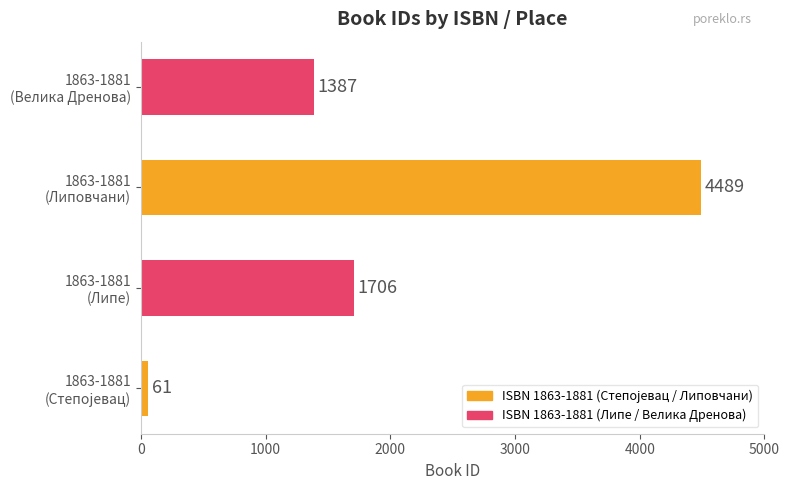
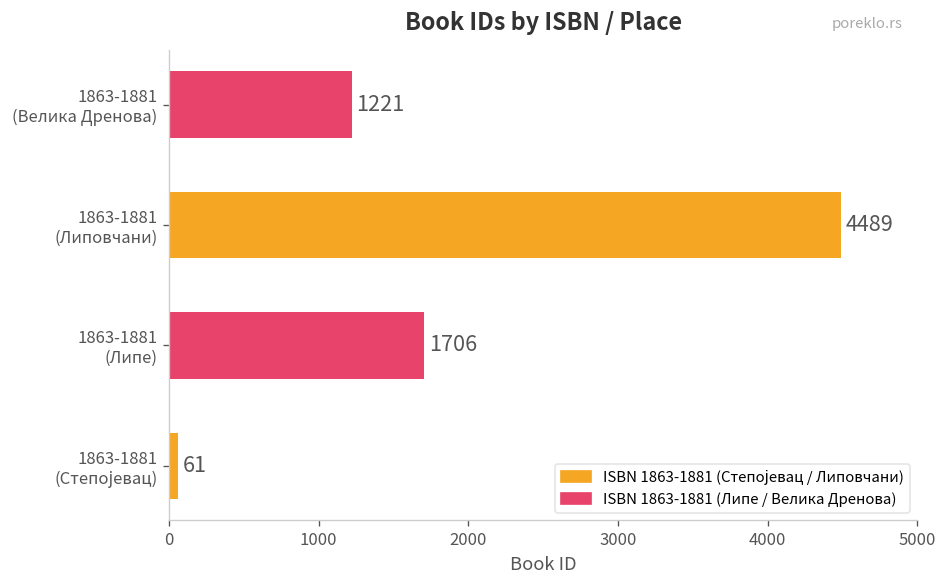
1863-1881 (Велика Дренова): 1387 -> 1221
